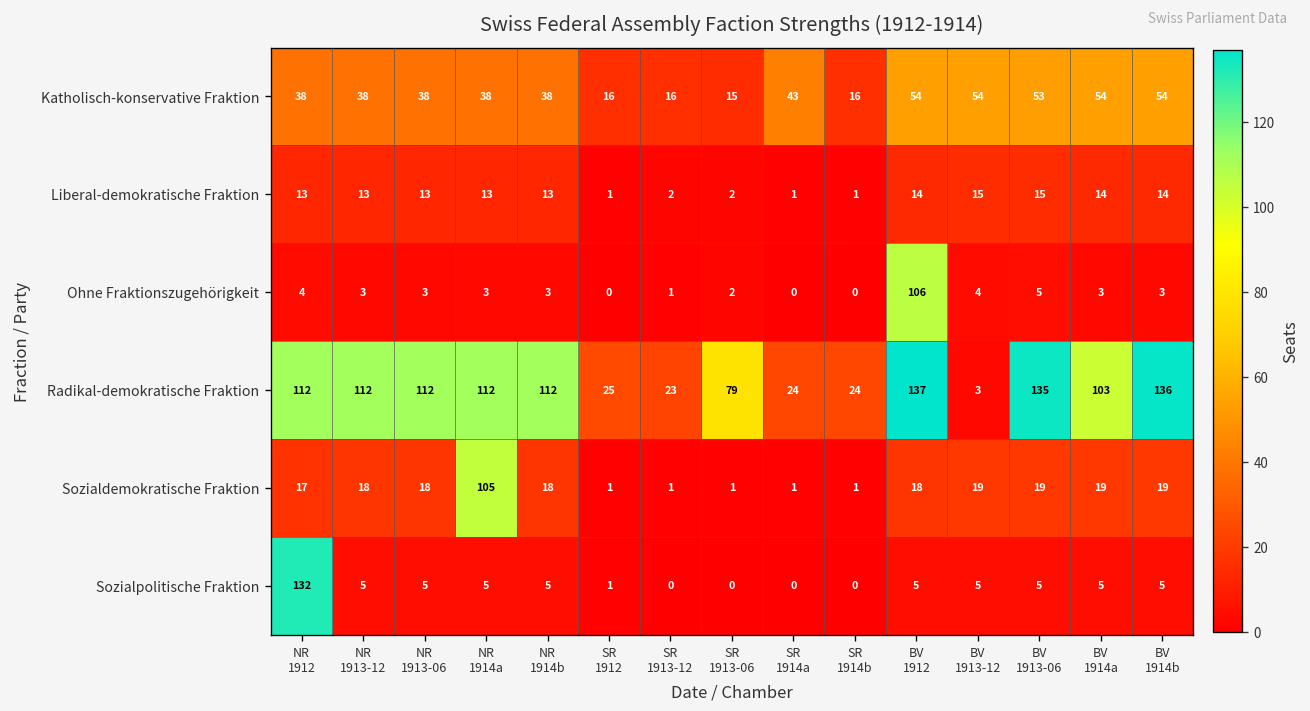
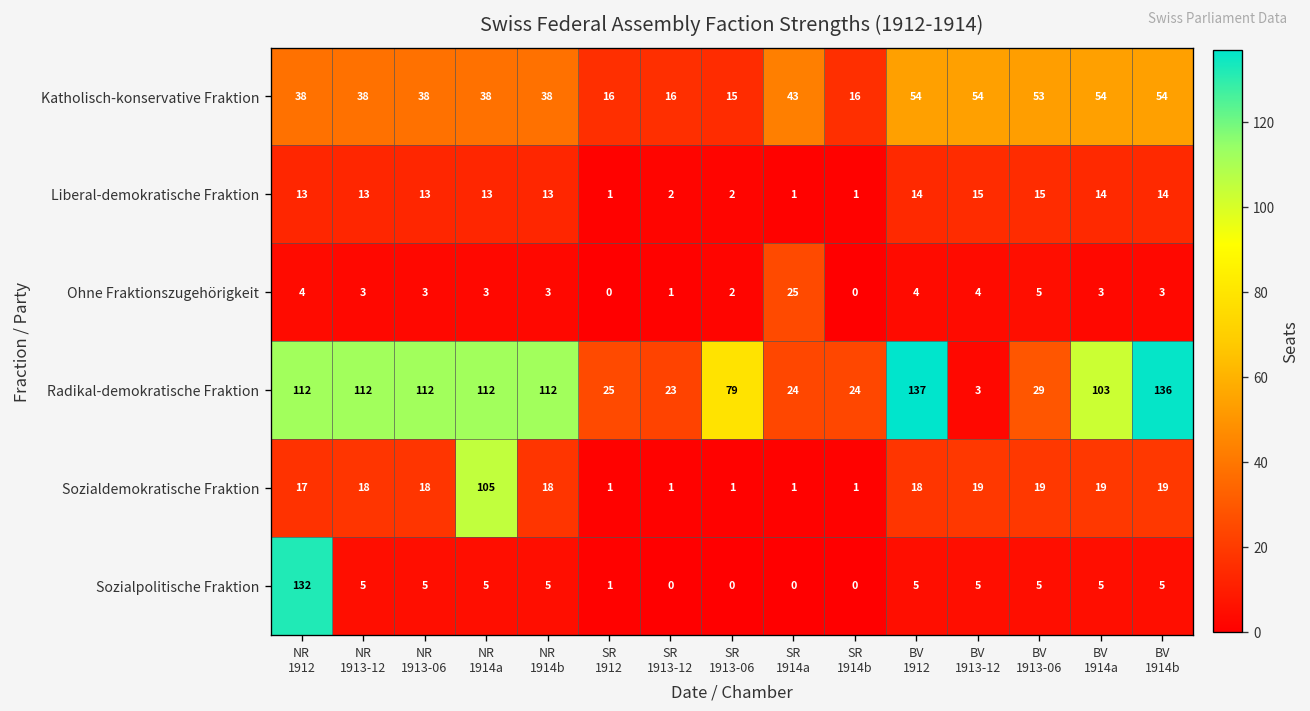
Ohne Fraktionszugehörigkeit, SR 1914a: 0 -> 25
Ohne Fraktionszugehörigkeit, BV 1912: 106 -> 4
Radikal-demokratische Fraktion, BV 1913-06: 135 -> 29
